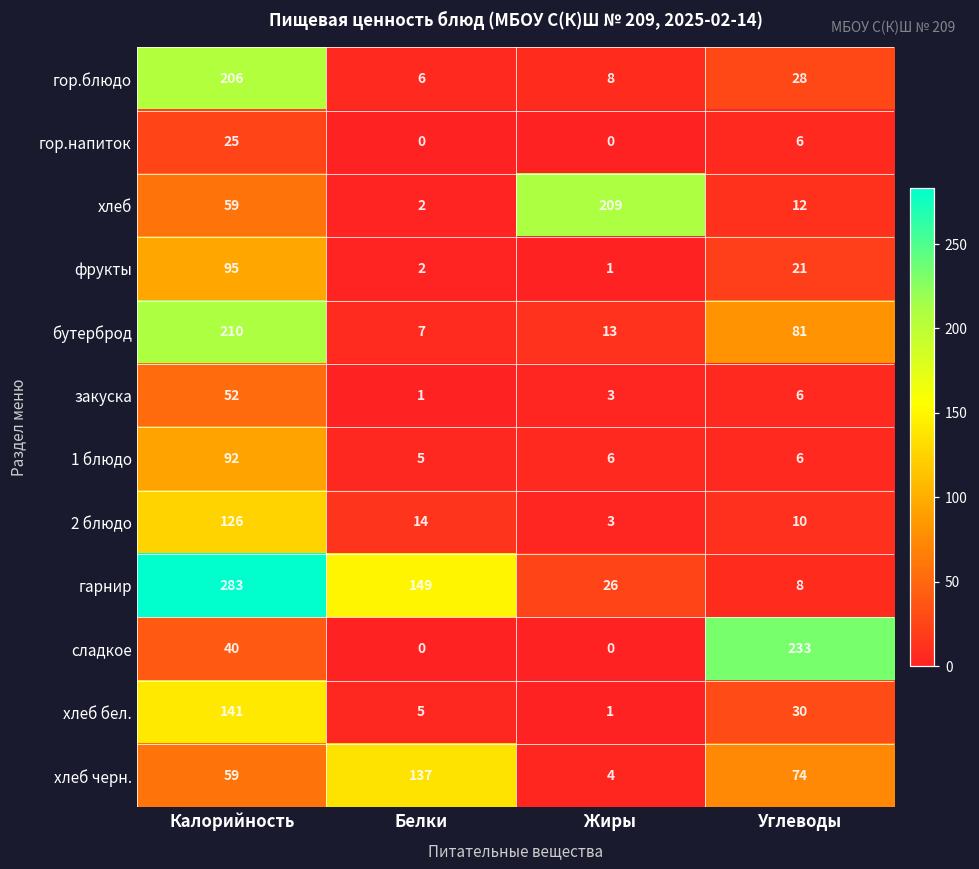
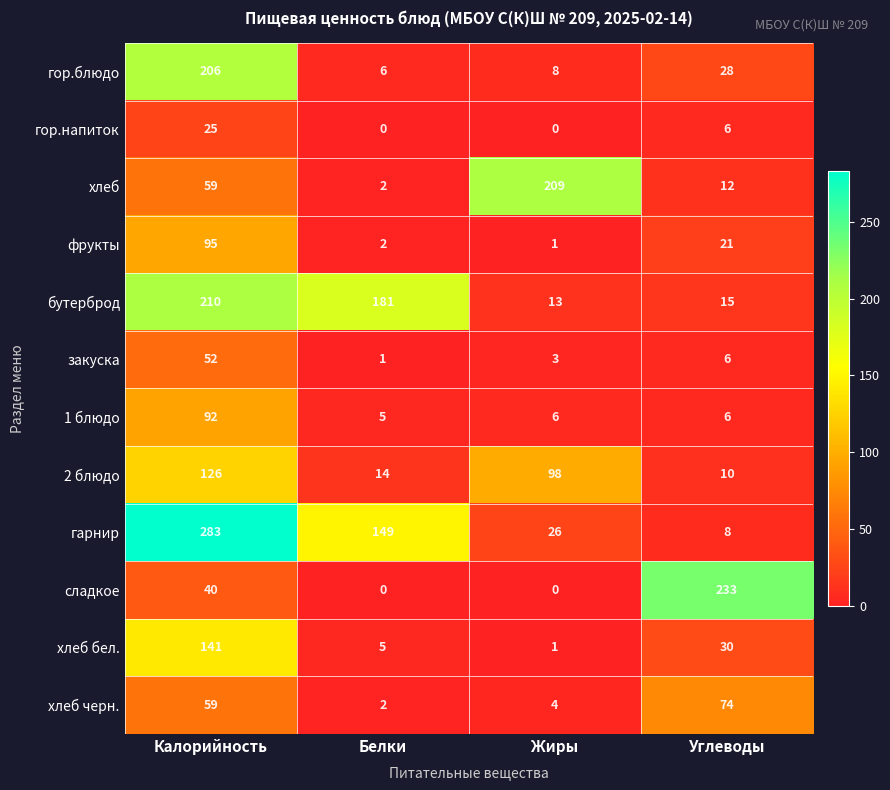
бутерброд, Белки: 7 -> 181
бутерброд, Углеводы: 81 -> 15
2 блюдо, Жиры: 3 -> 98
хлеб черн., Белки: 137 -> 2
